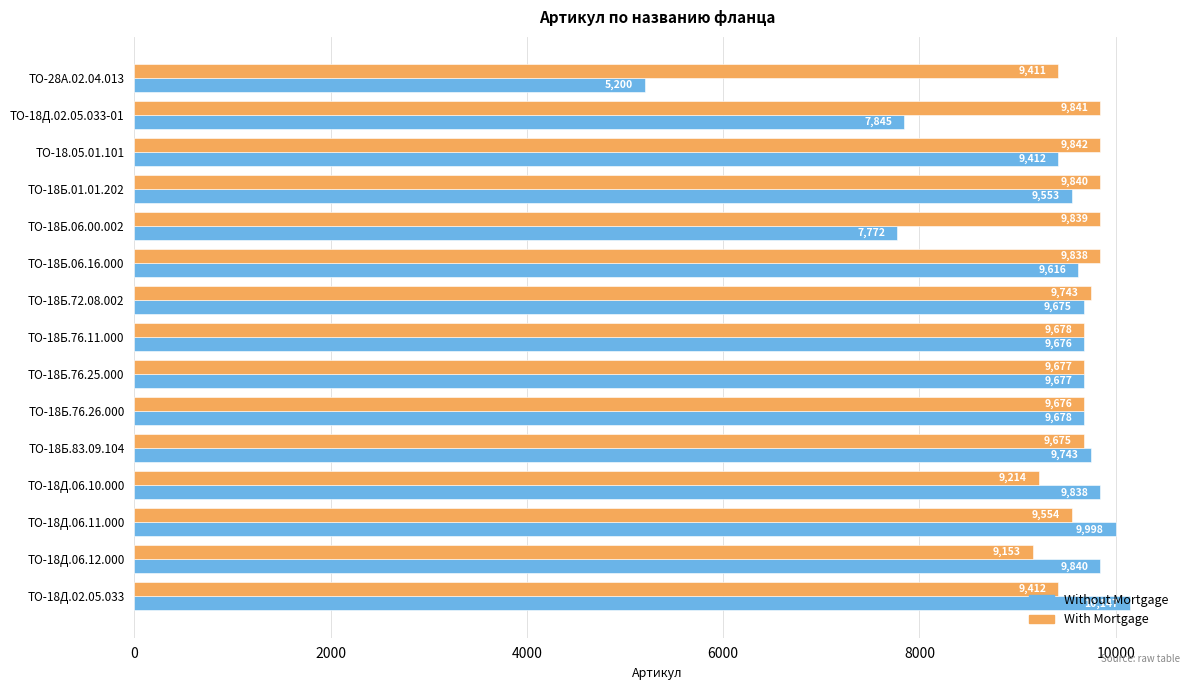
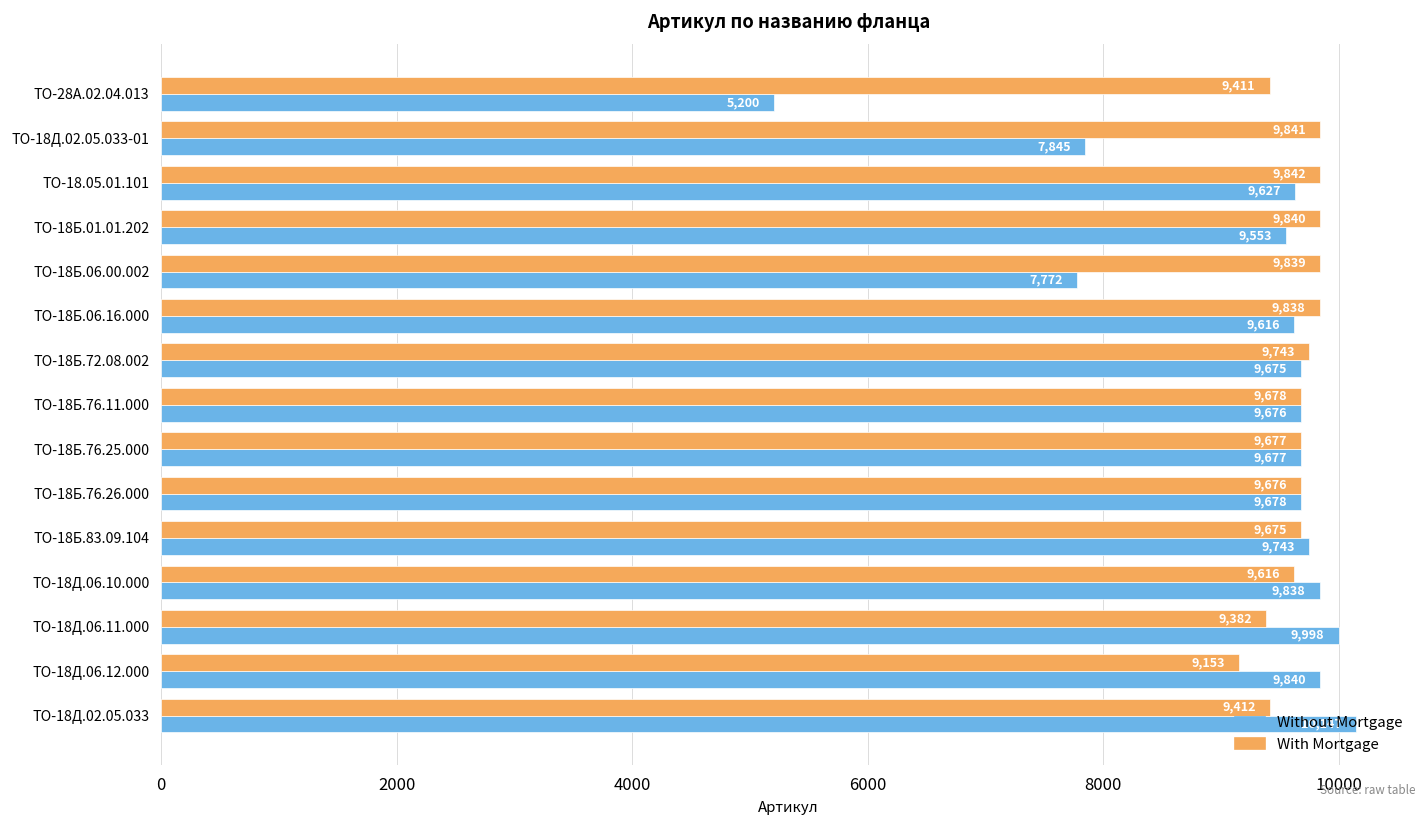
Without Mortgage, ТО-18.05.01.101: 9,412 -> 9,627
With Mortgage, ТО-18Д.06.10.000: 9,214 -> 9,616
With Mortgage, ТО-18Д.06.11.000: 9,554 -> 9,382
